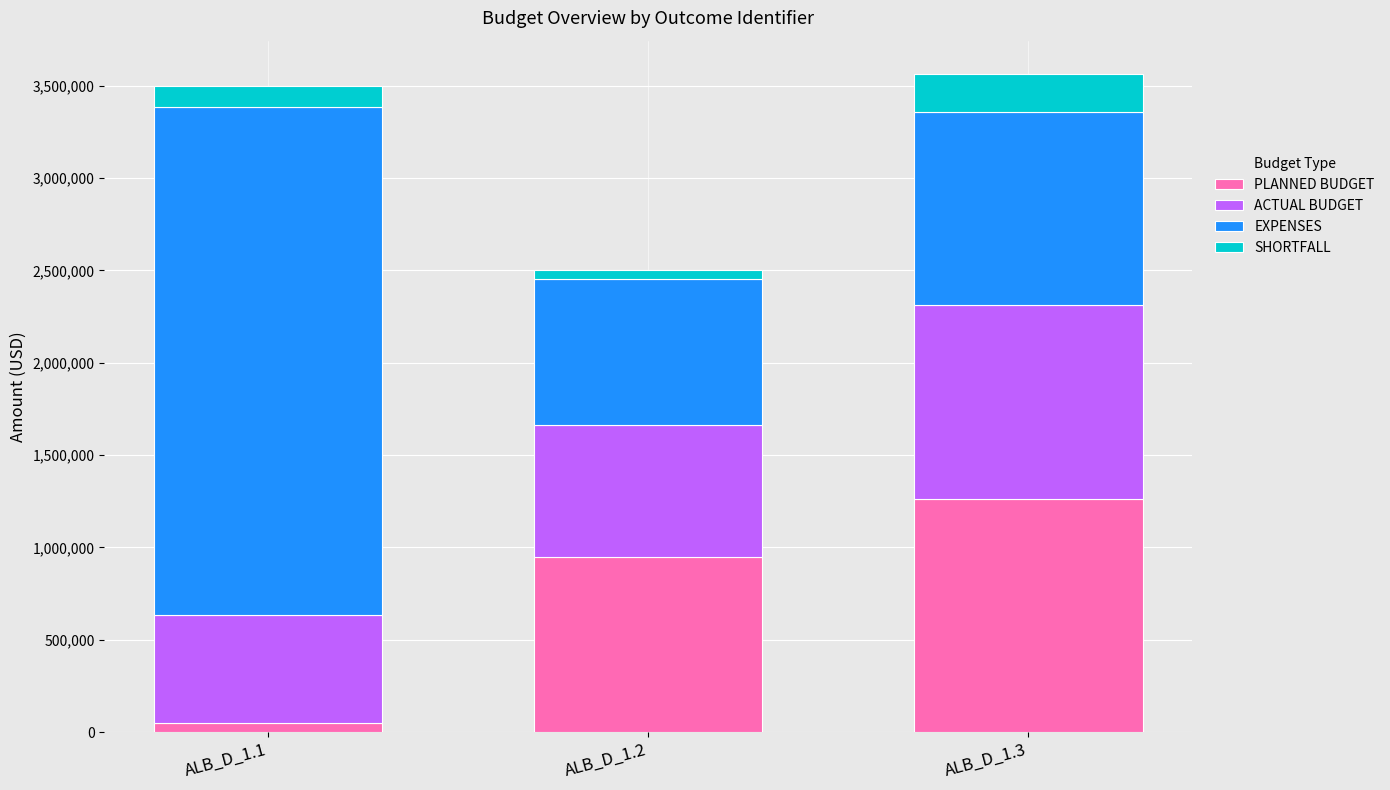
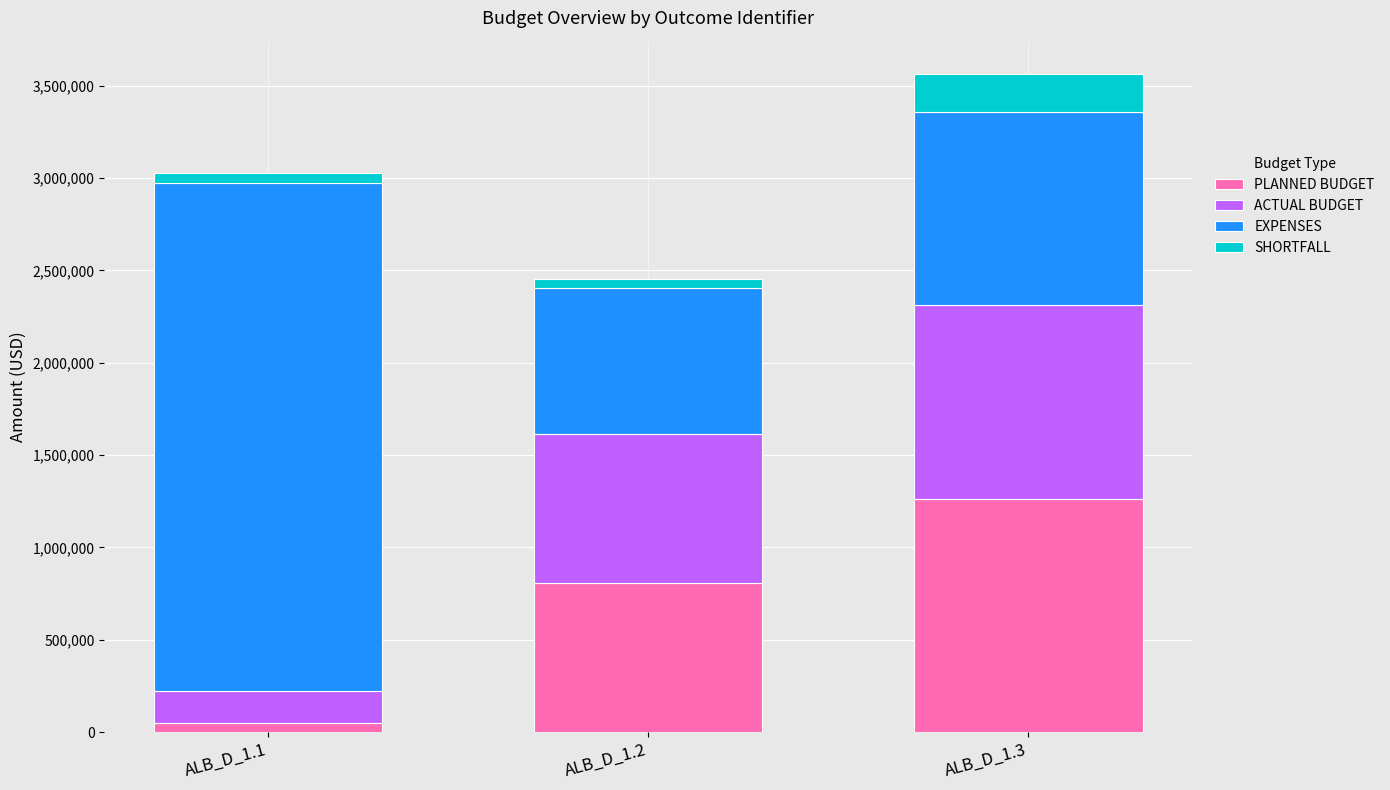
ACTUAL BUDGET, ALB_D_1.1: 580,000 -> 170,000
SHORTFALL, ALB_D_1.1: 110,000 -> 50,000
PLANNED BUDGET, ALB_D_1.2: 950,000 -> 810,000
ACTUAL BUDGET, ALB_D_1.2: 720,000 -> 800,000
